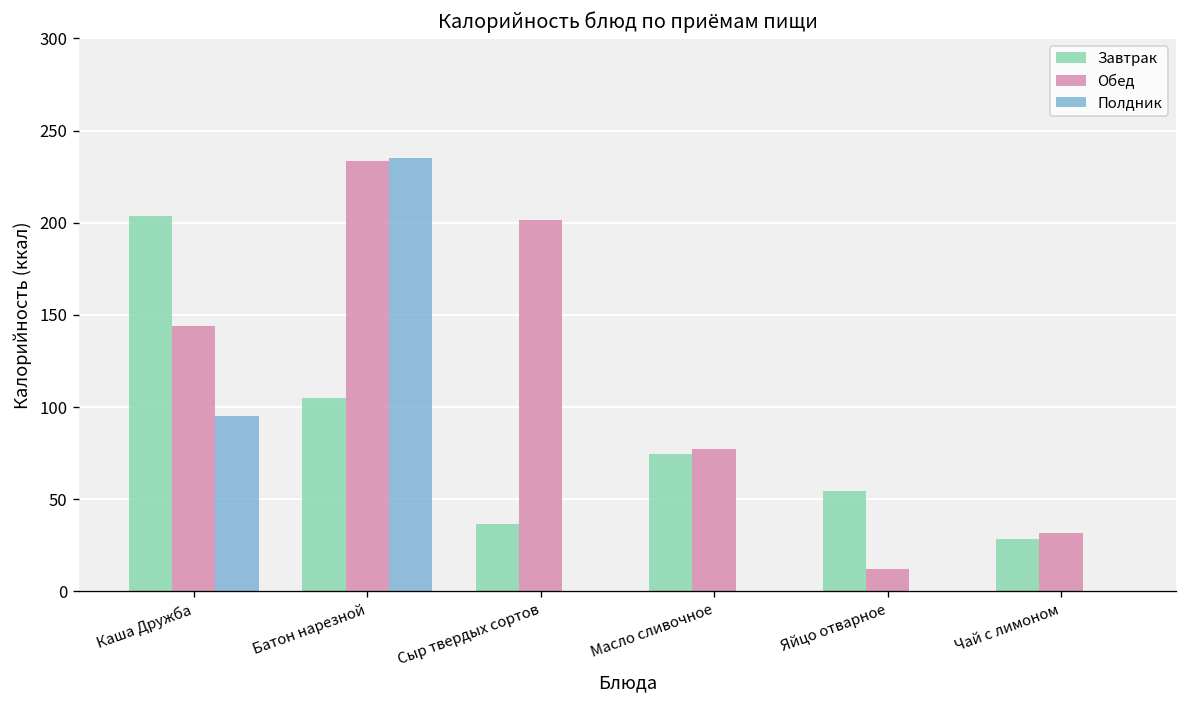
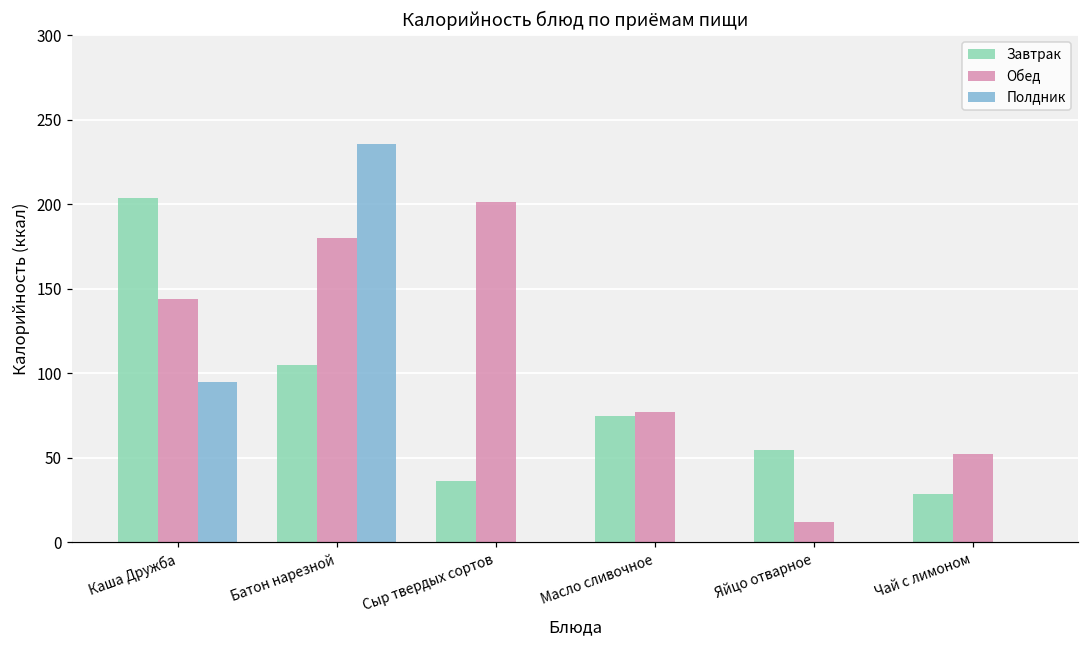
Обед, Батон нарезной: 234 -> 180
Обед, Чай с лимоном: 32 -> 52
